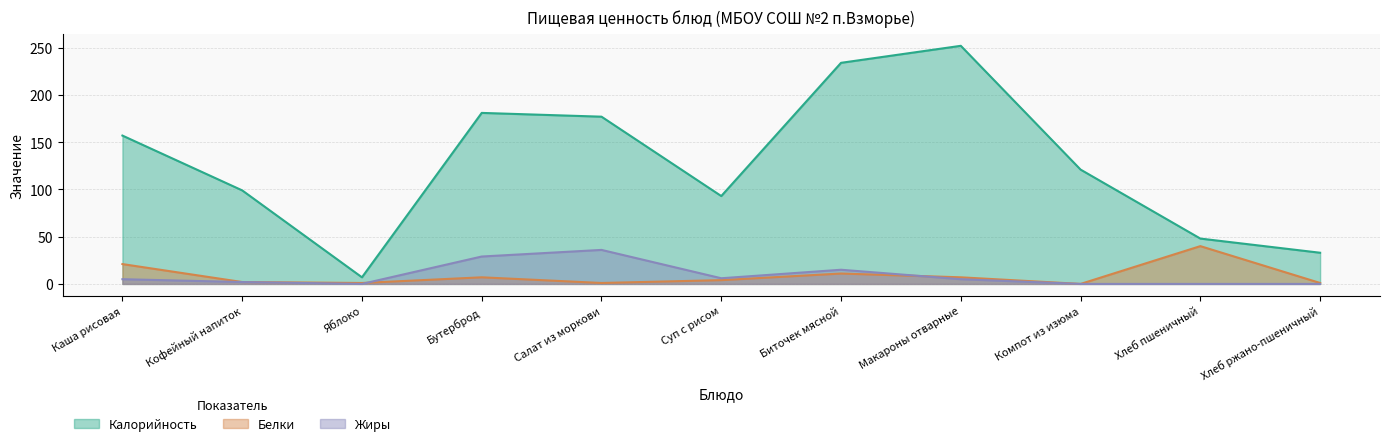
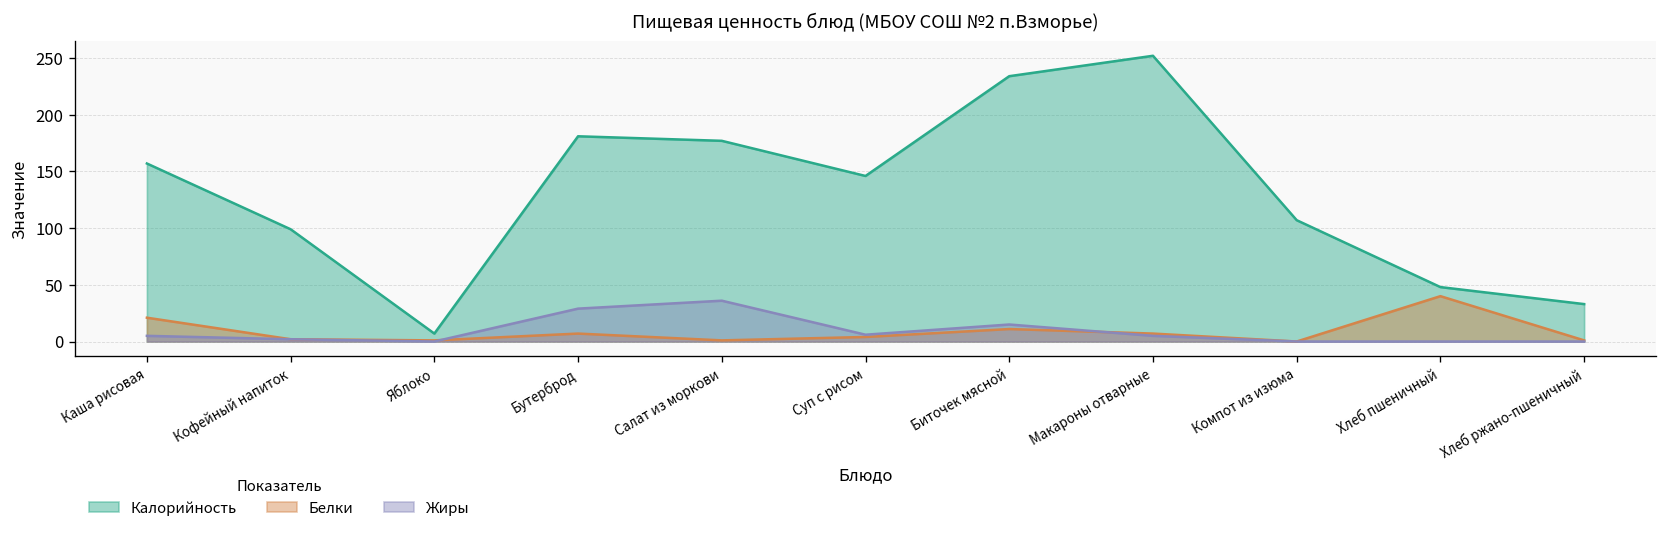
Калорийность, Суп с рисом: 90 -> 150
Калорийность, Компот из изюма: 120 -> 110
